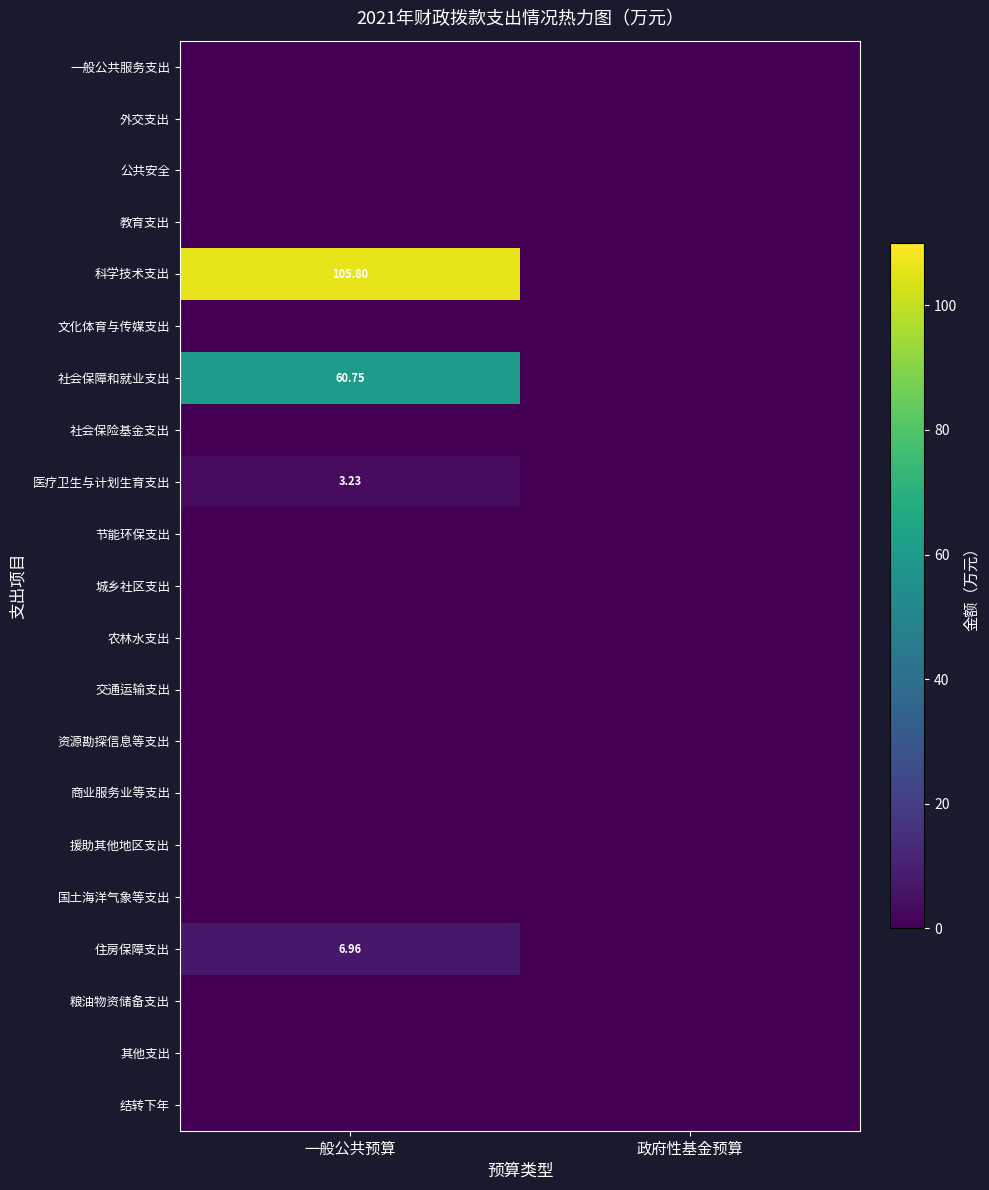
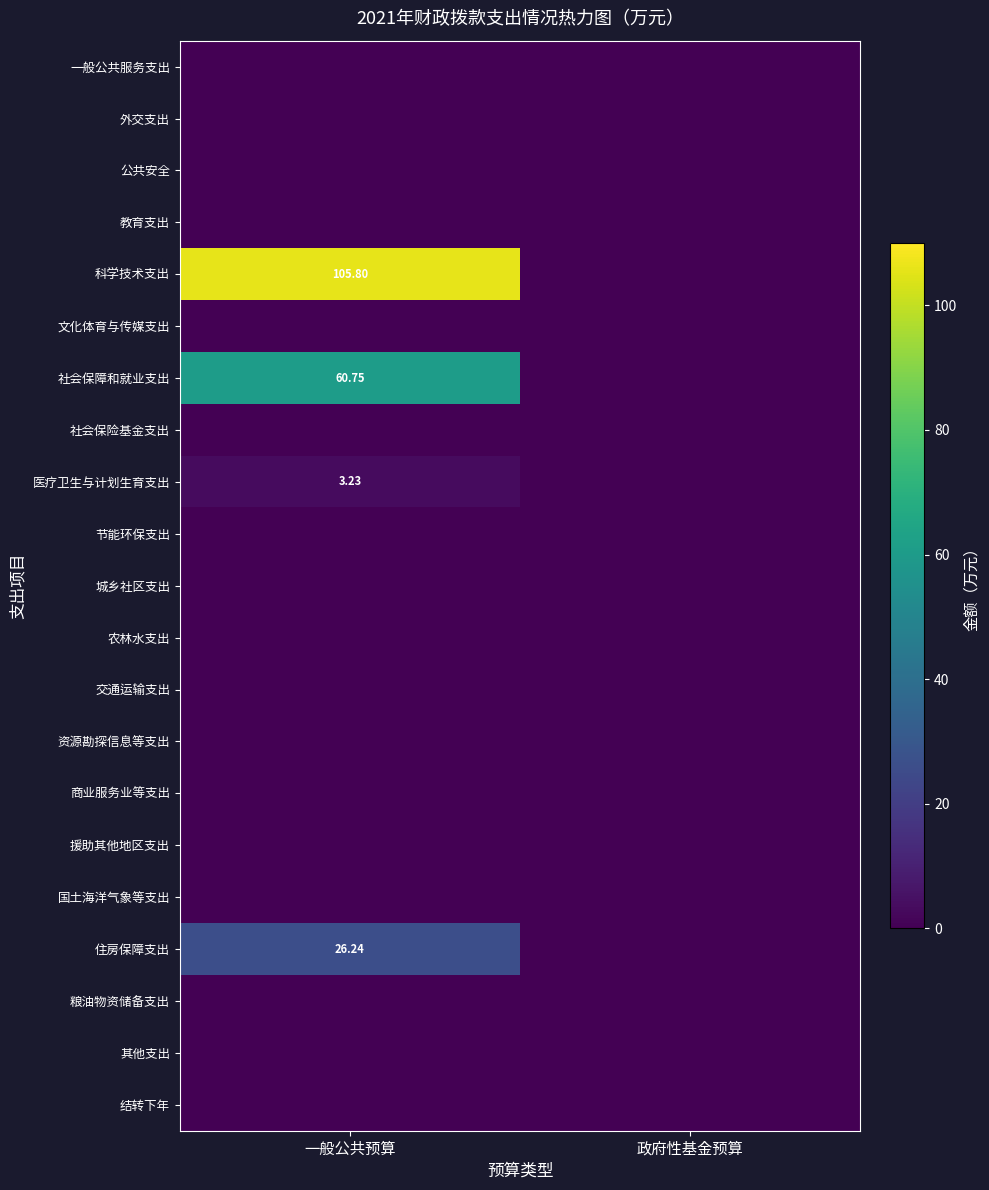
住房保障支出, 一般公共预算: 6.96 -> 26.24
